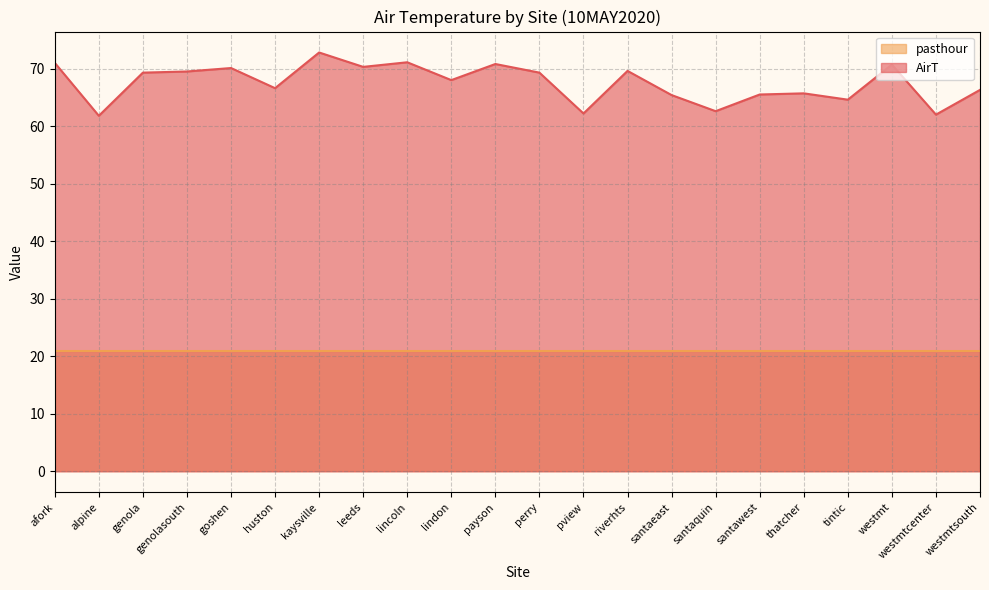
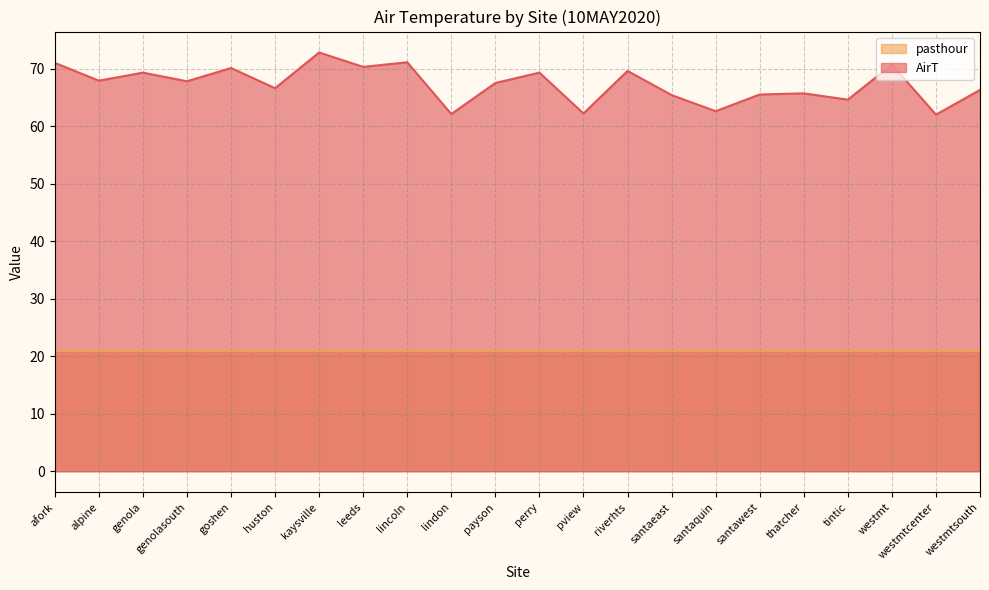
AirT, alpine: 62 -> 68
AirT, genolasouth: 70 -> 68
AirT, lindon: 68 -> 62
AirT, payson: 71 -> 68
